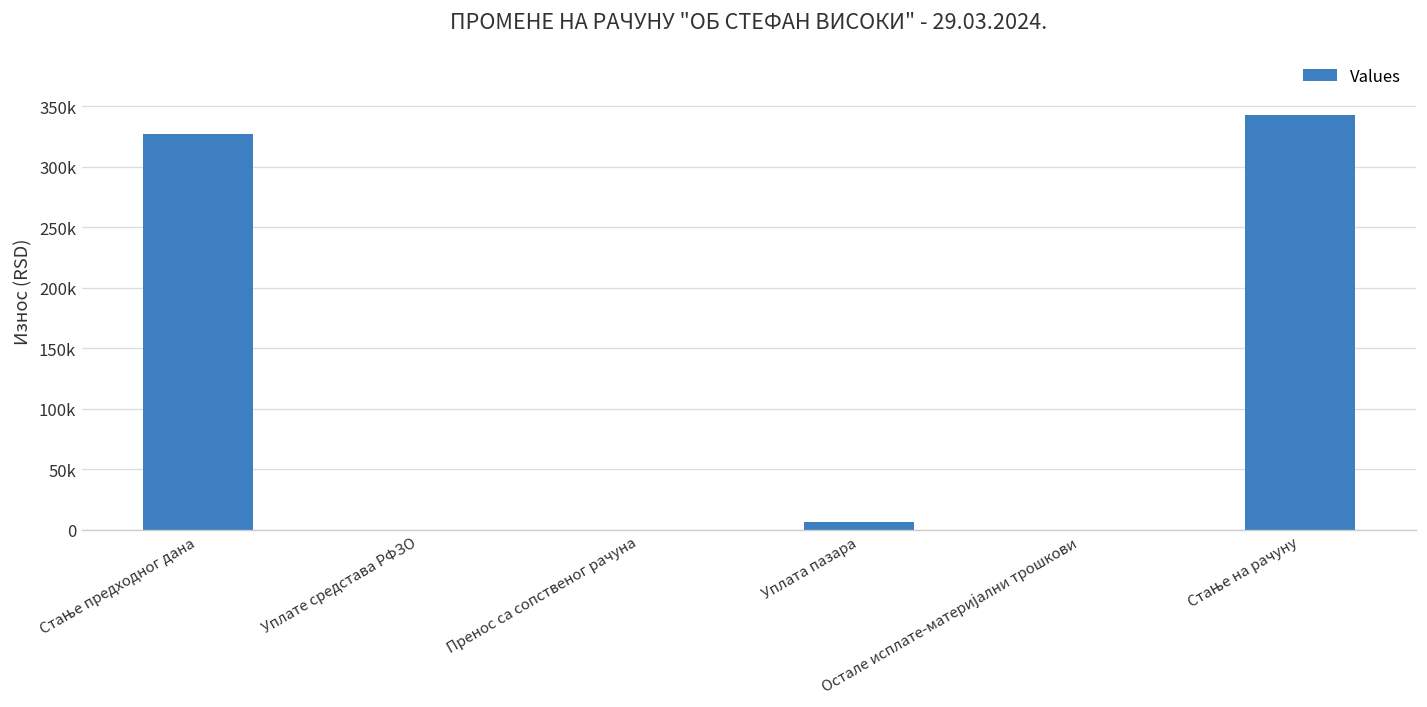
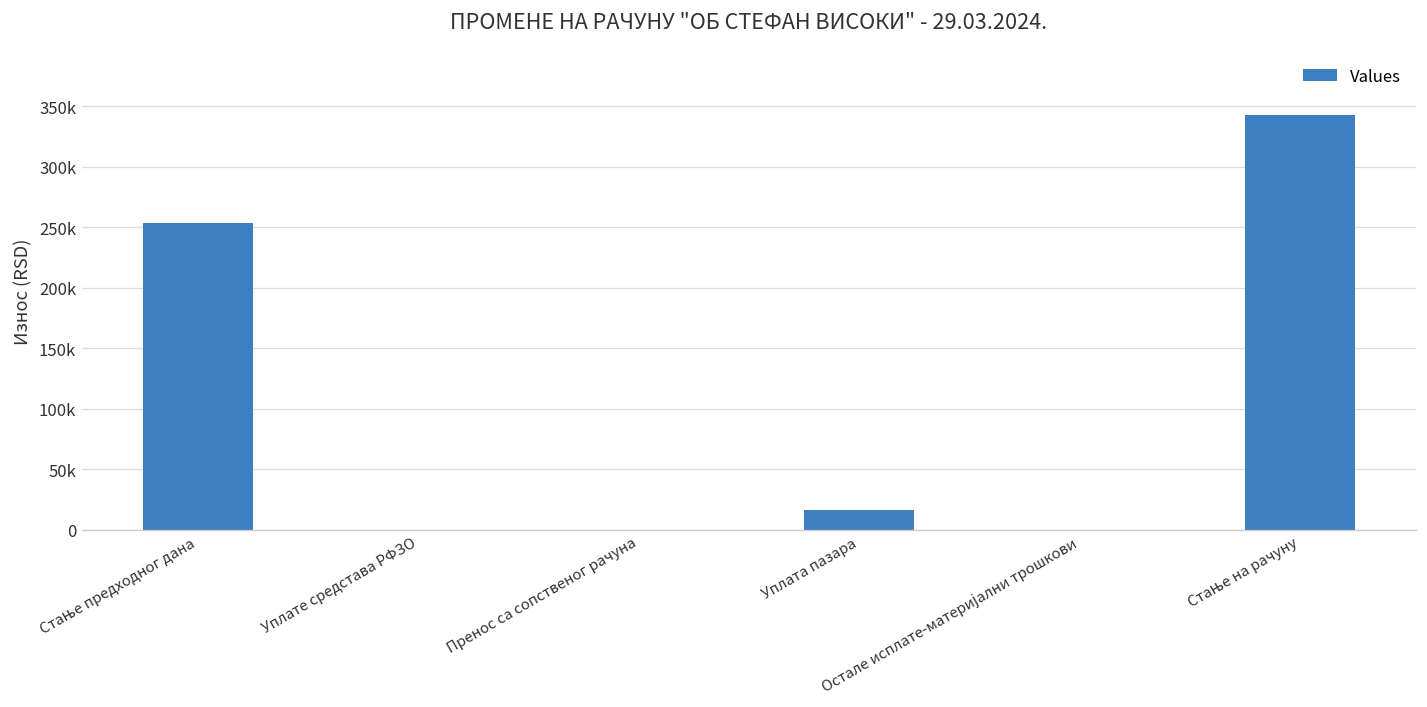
Стање предходног дана: 327000 -> 253000
Уплата пазара: 7000 -> 16000
